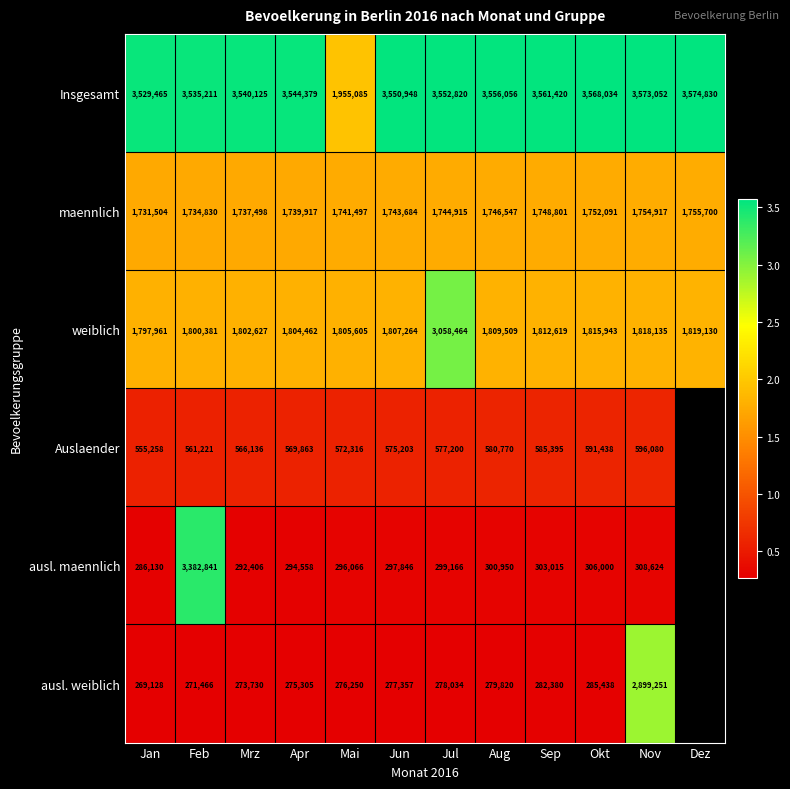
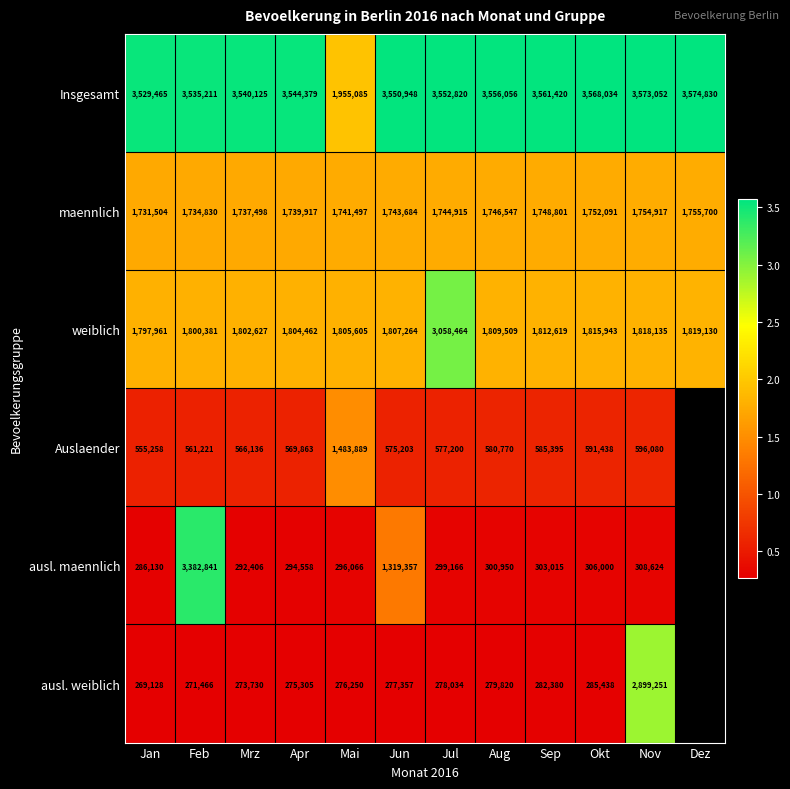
Auslaender, Mai: 572,316 -> 1,483,889
ausl. maennlich, Jun: 297,846 -> 1,319,357
